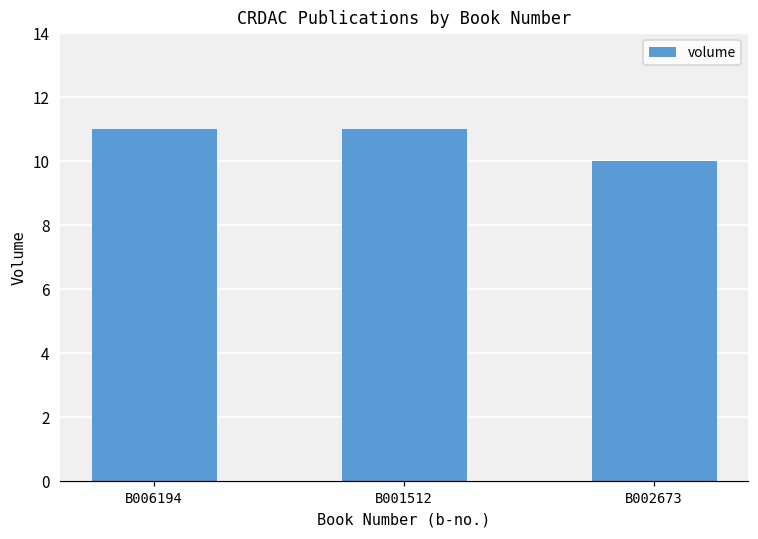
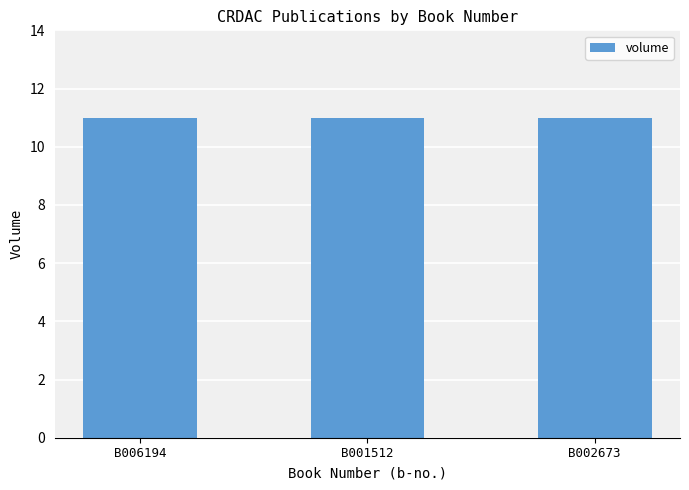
B002673: 10 -> 11
